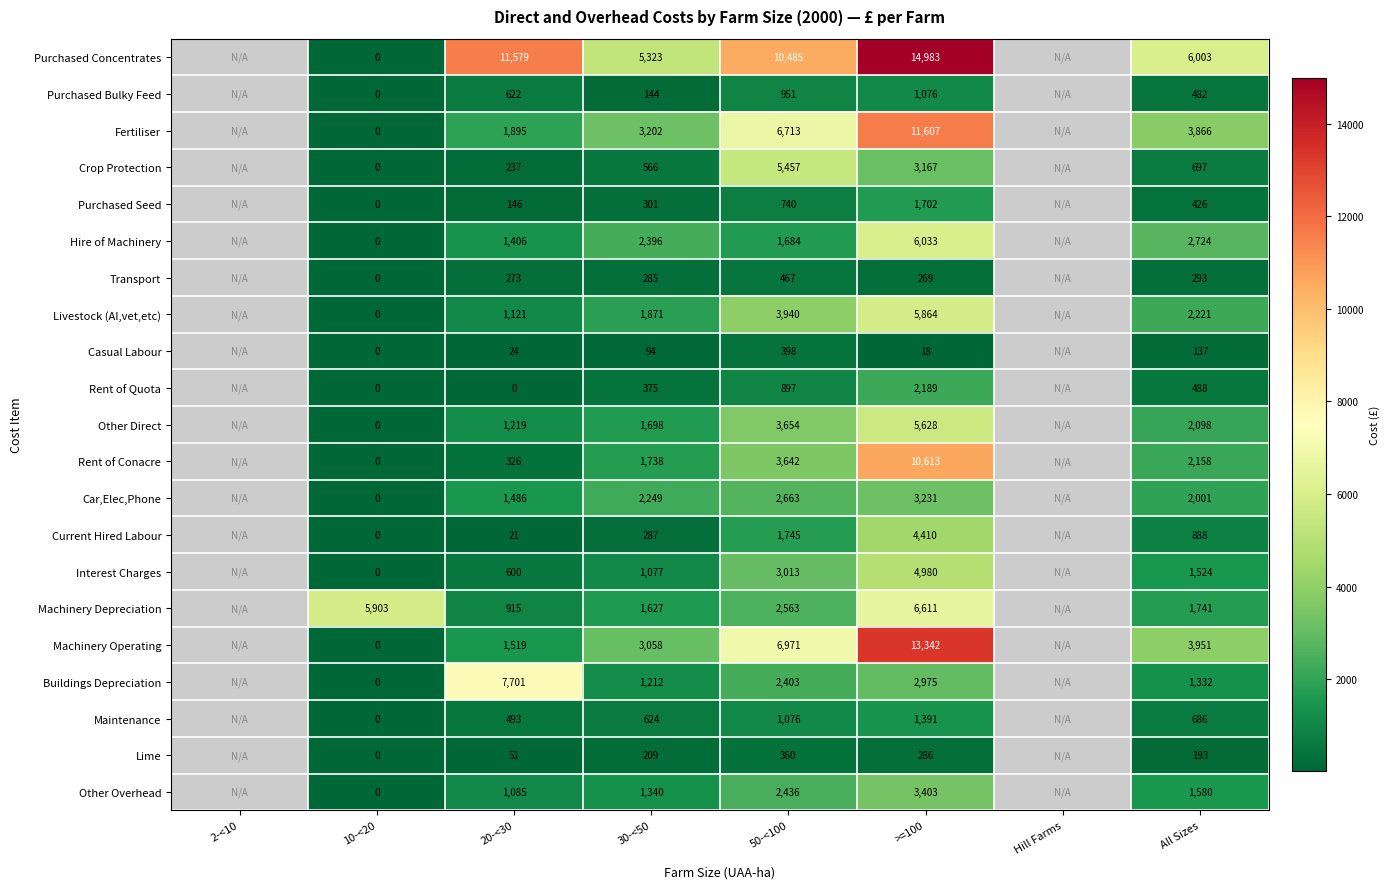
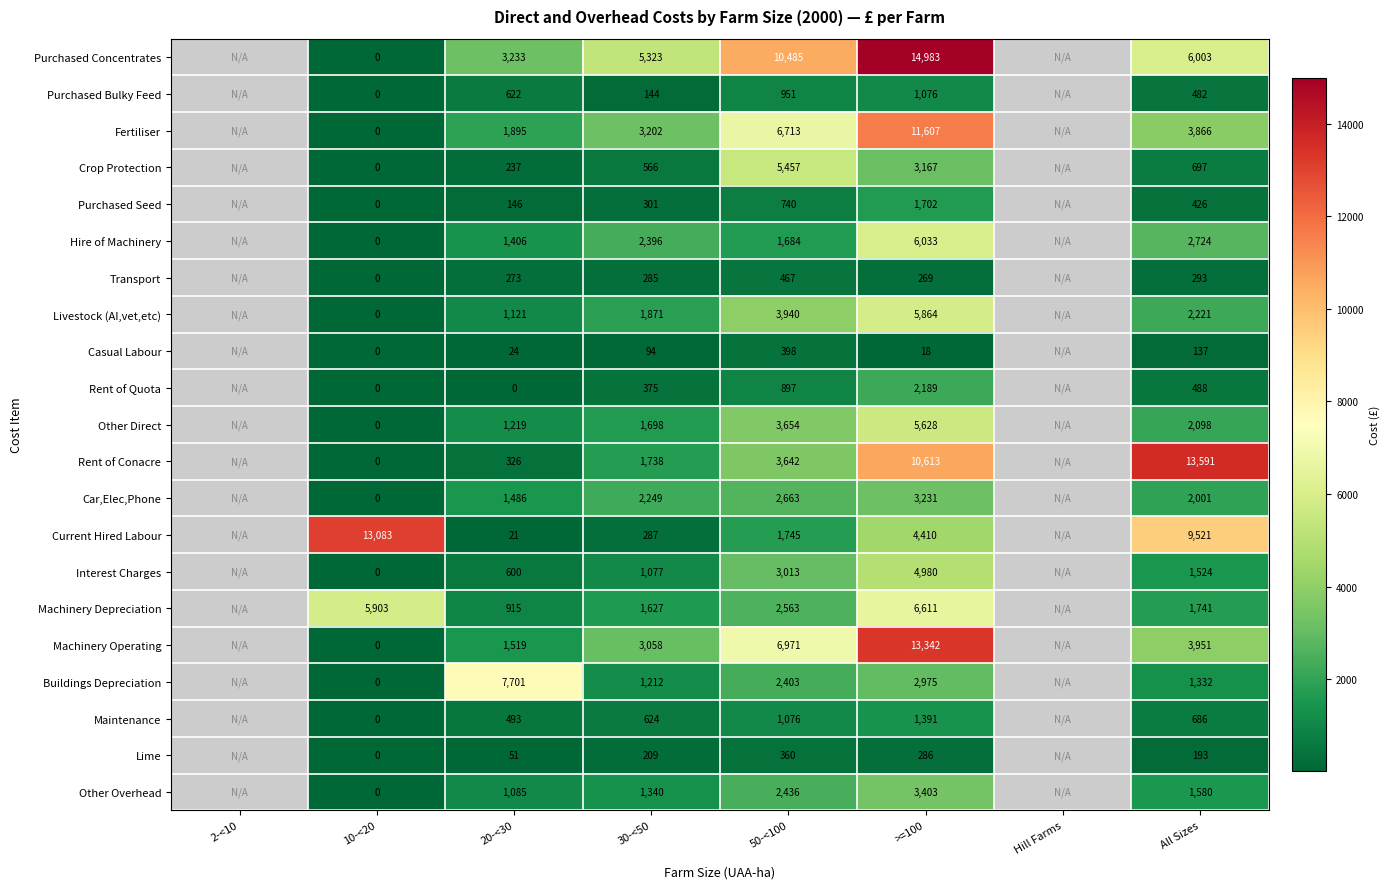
Purchased Concentrates, 20-<30: 11,579 -> 3,233
Rent of Conacre, All Sizes: 2,158 -> 13,591
Current Hired Labour, 10-<20: 0 -> 13,083
Current Hired Labour, All Sizes: 888 -> 9,521
